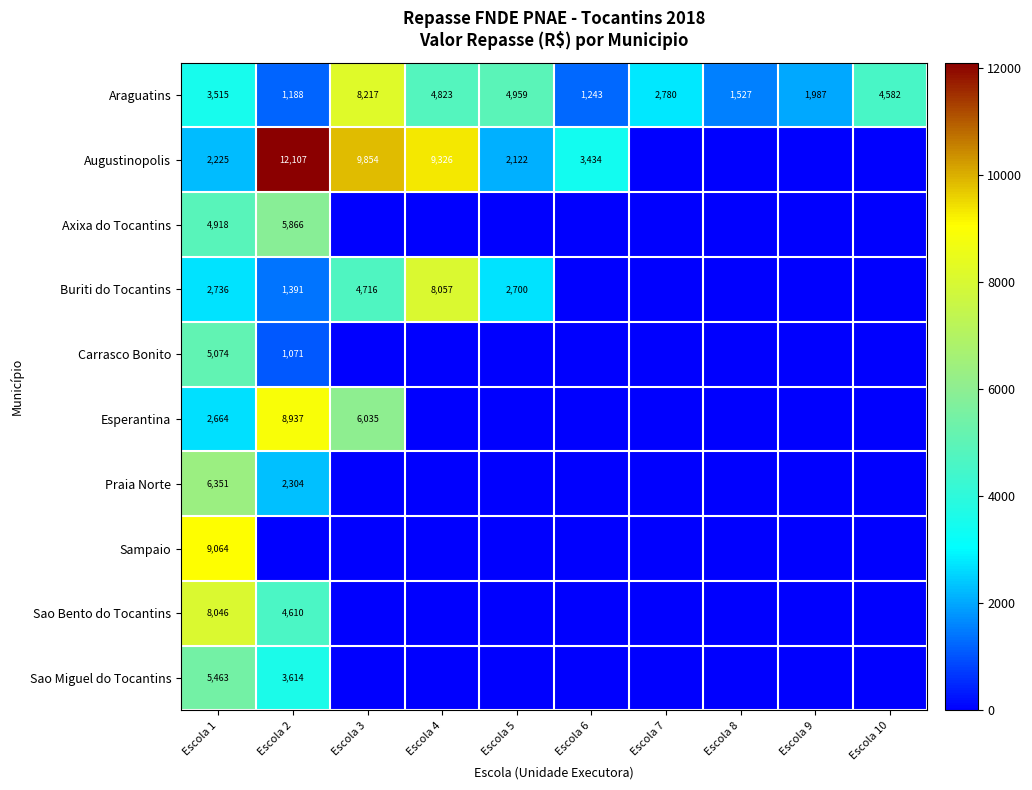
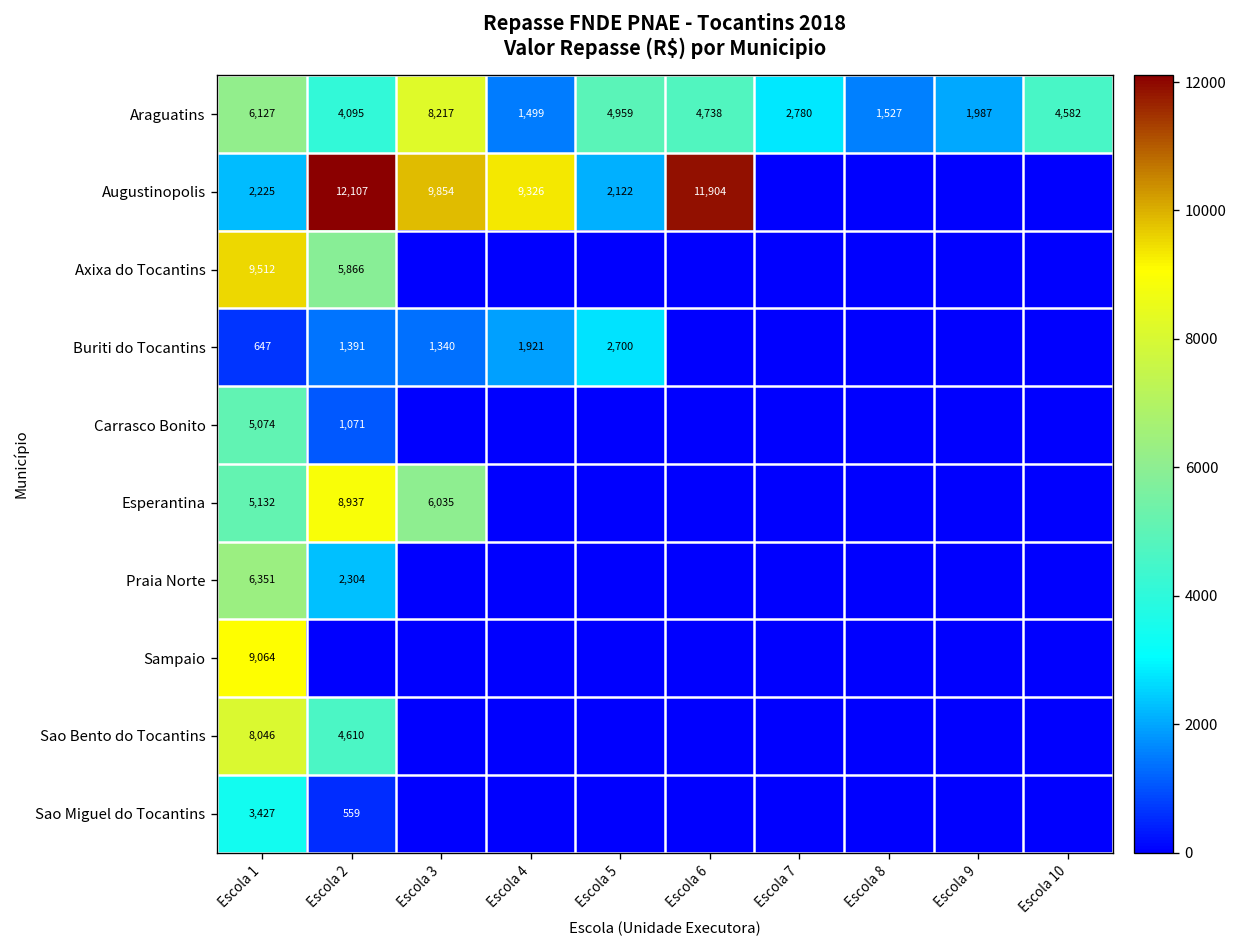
Araguatins, Escola 1: 3,515 -> 6,127
Araguatins, Escola 2: 1,188 -> 4,095
Araguatins, Escola 4: 4,823 -> 1,499
Araguatins, Escola 6: 1,243 -> 4,738
Augustinopolis, Escola 6: 3,434 -> 11,904
Axixa do Tocantins, Escola 1: 4,918 -> 9,512
Buriti do Tocantins, Escola 1: 2,736 -> 647
Buriti do Tocantins, Escola 3: 4,716 -> 1,340
Buriti do Tocantins, Escola 4: 8,057 -> 1,921
Esperantina, Escola 1: 2,664 -> 5,132
Sao Miguel do Tocantins, Escola 1: 5,463 -> 3,427
Sao Miguel do Tocantins, Escola 2: 3,614 -> 559
